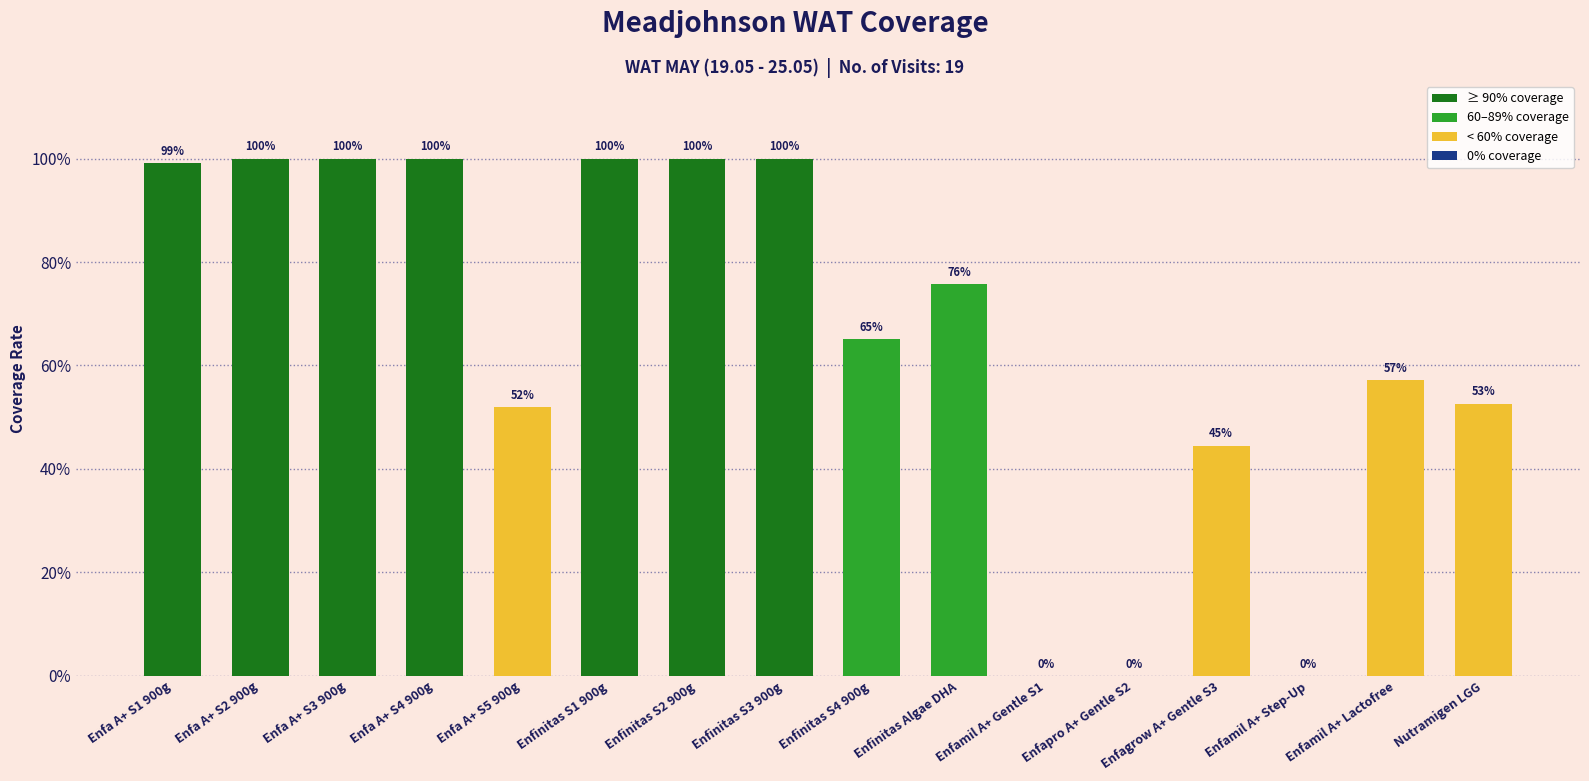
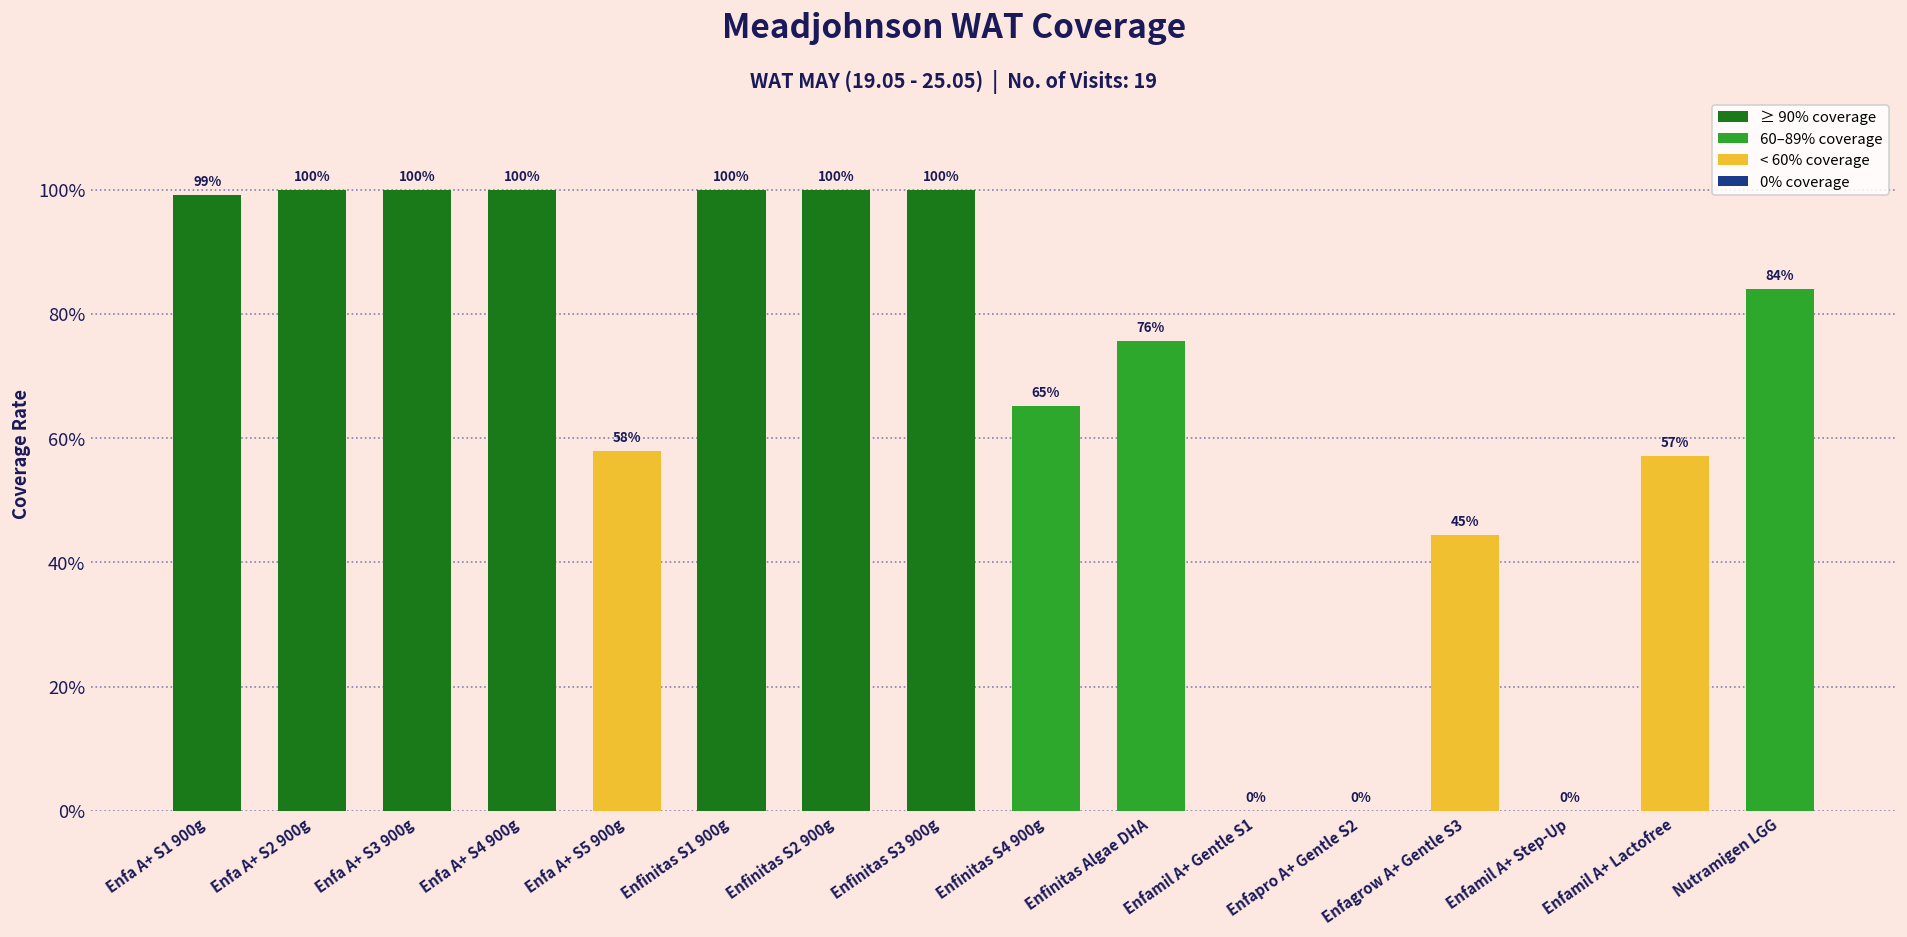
Enfa A+ S5 900g: 52% -> 58%
Nutramigen LGG: 53% -> 84%
